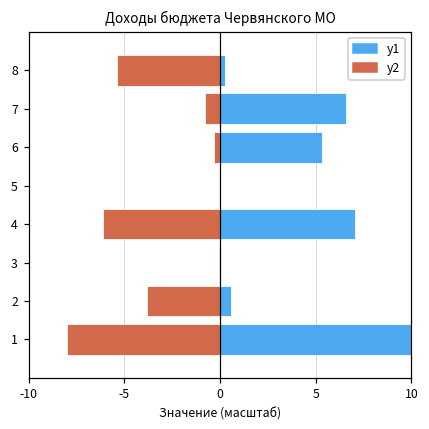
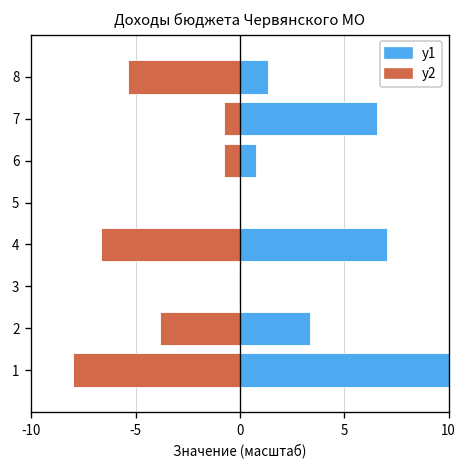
y1, 8: 0.3 -> 1.3
y2, 6: -0.3 -> -0.8
y1, 6: 5.3 -> 0.8
y2, 4: -6.1 -> -6.6
y1, 2: 0.6 -> 3.4
